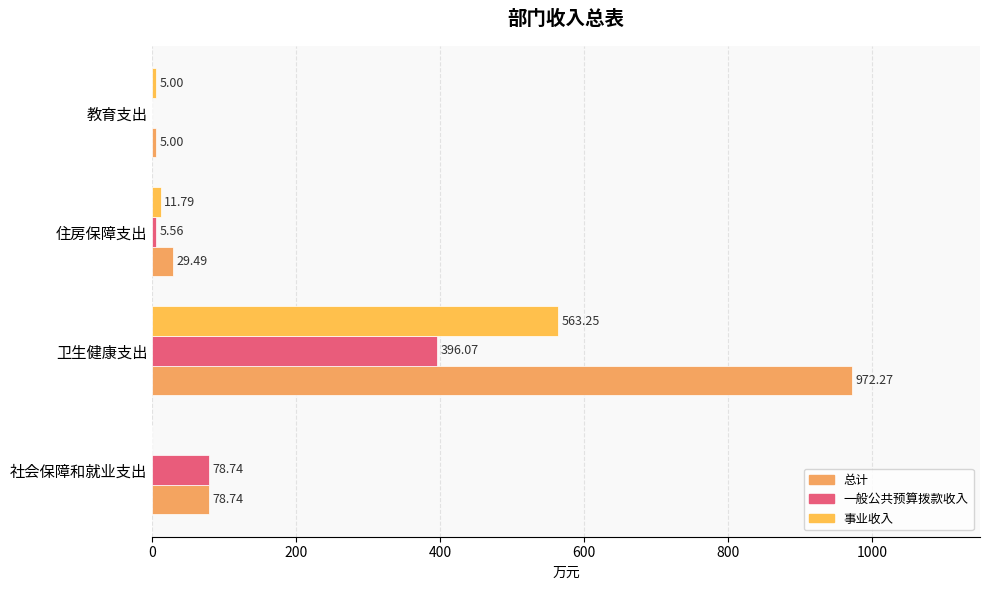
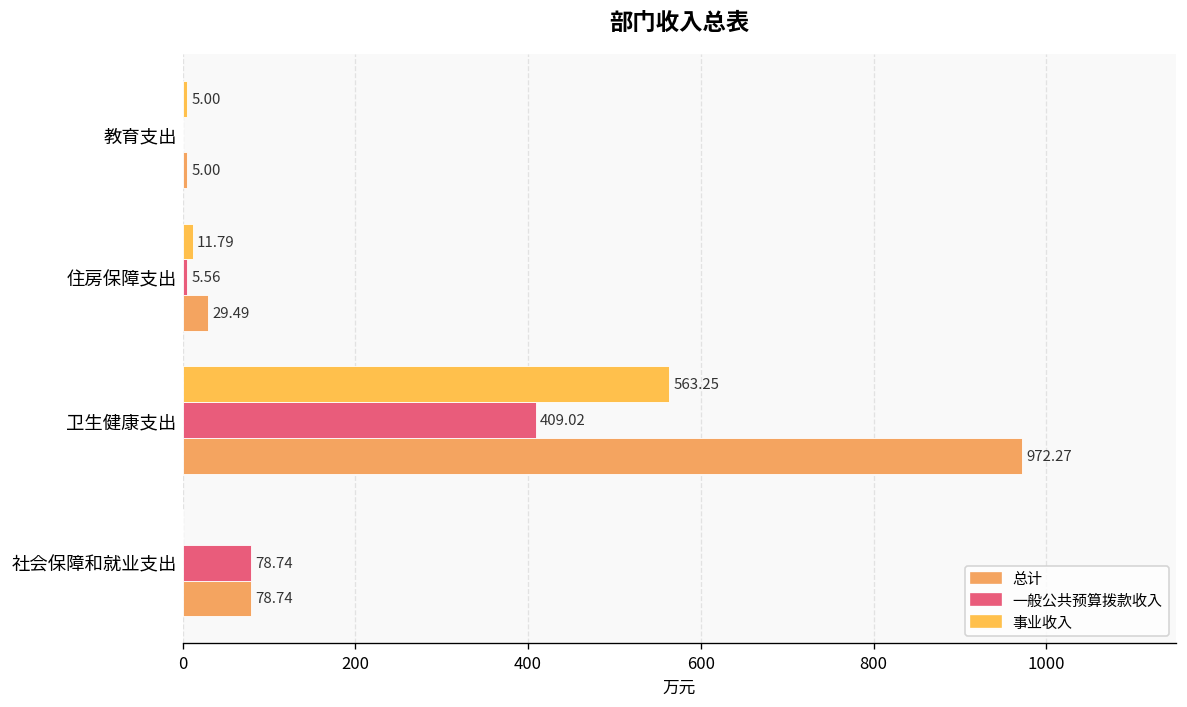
一般公共预算拨款收入, 卫生健康支出: 396.07 -> 409.02
